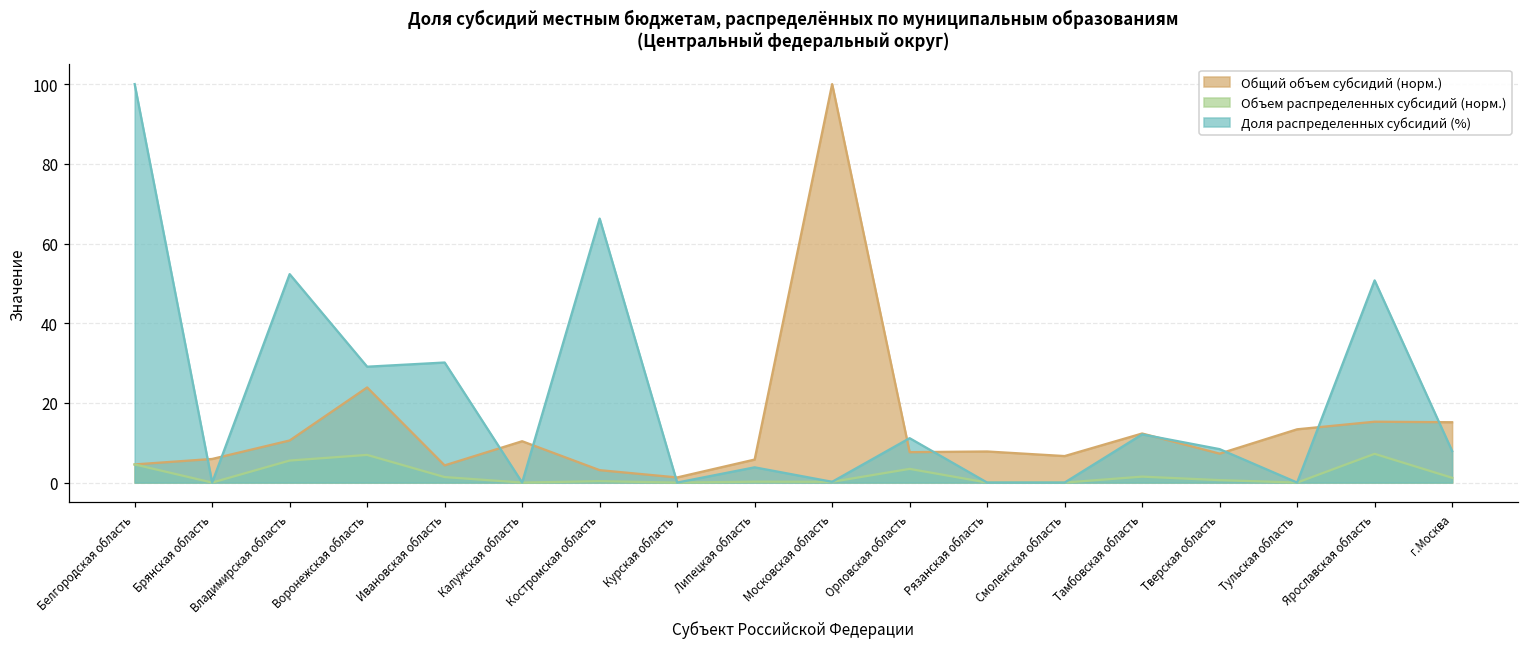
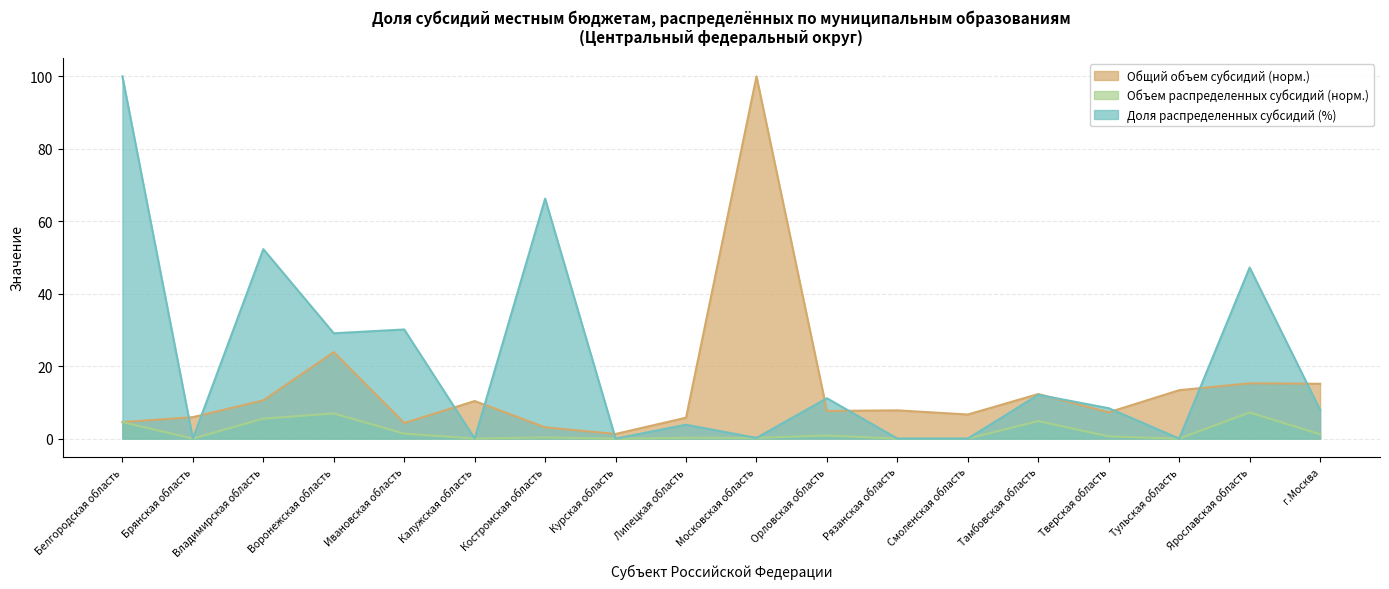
Объем распределенных субсидий (норм.), Орловская область: 3 -> 1
Объем распределенных субсидий (норм.), Тамбовская область: 1 -> 5
Доля распределенных субсидий (%), Ярославская область: 51 -> 47
